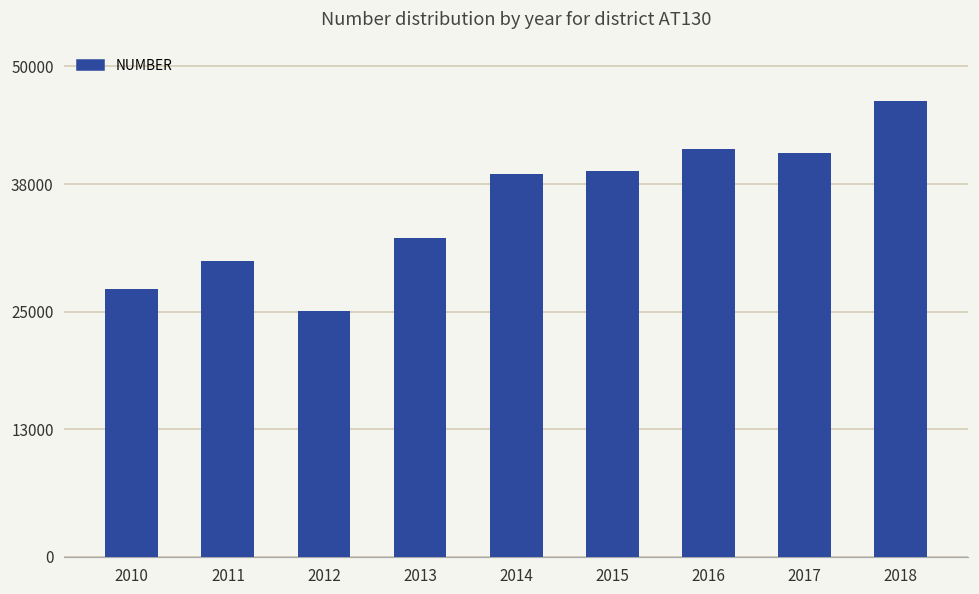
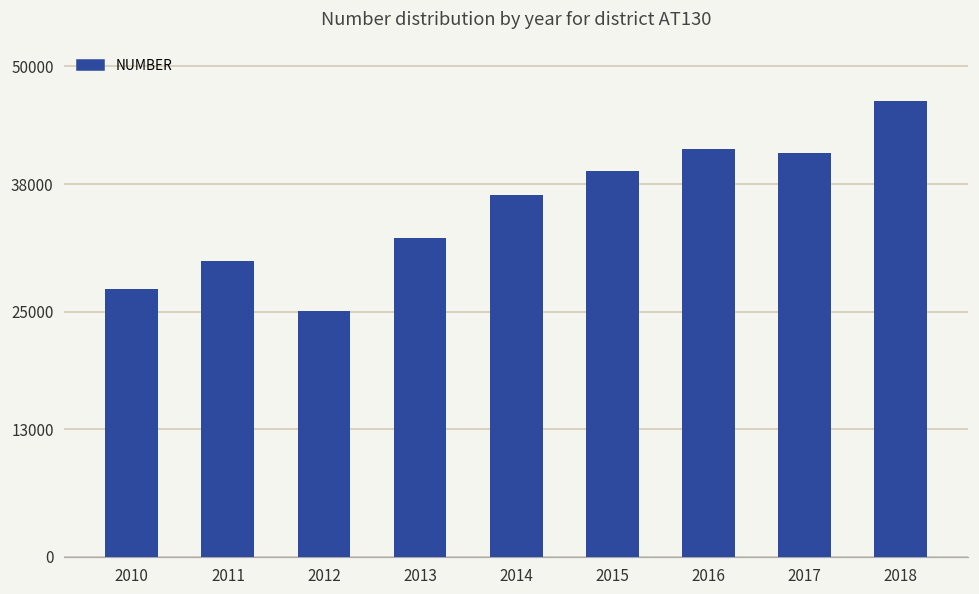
2014: 39000 -> 37000
